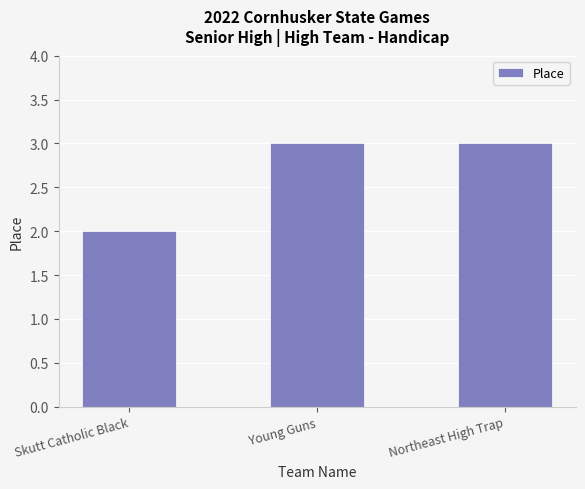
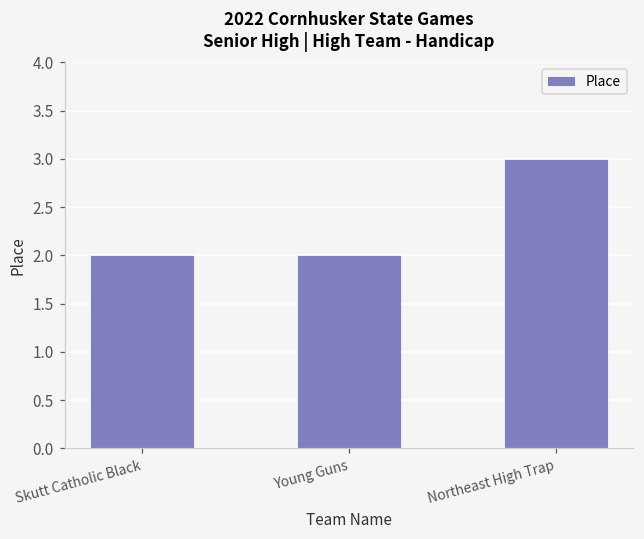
Young Guns: 3 -> 2
